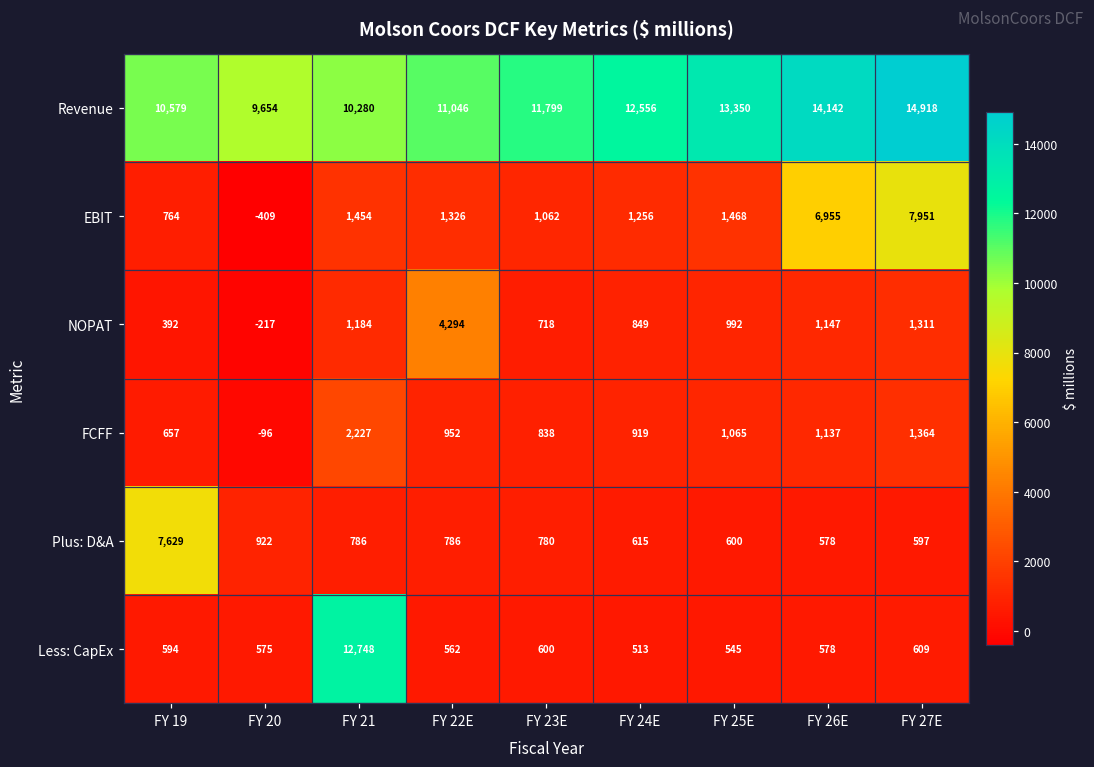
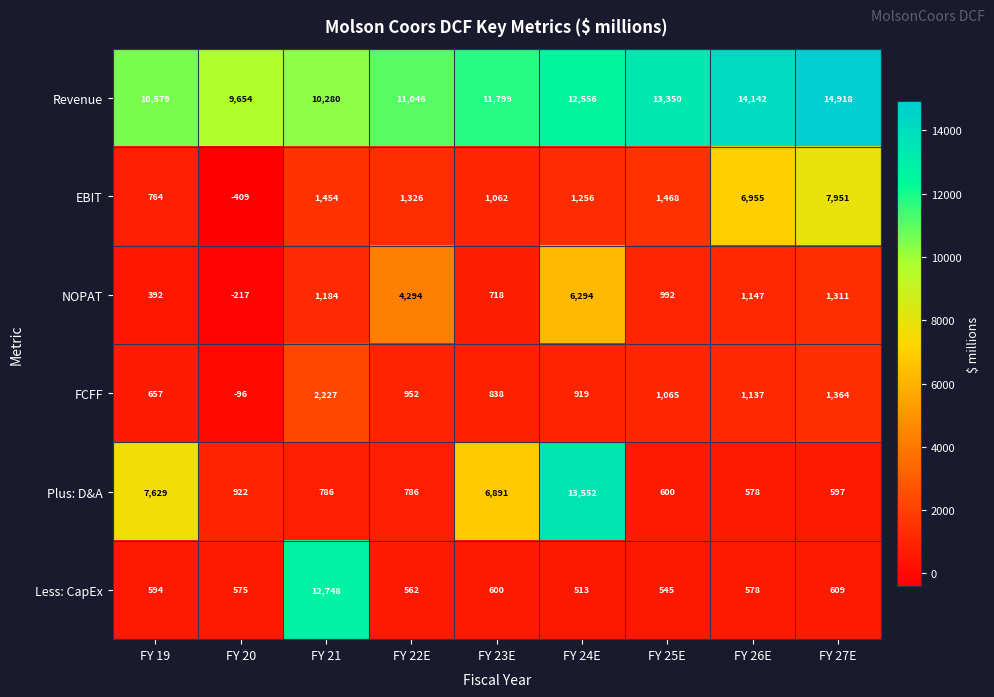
NOPAT, FY 24E: 849 -> 6,294
Plus: D&A, FY 23E: 780 -> 6,891
Plus: D&A, FY 24E: 615 -> 13,552
